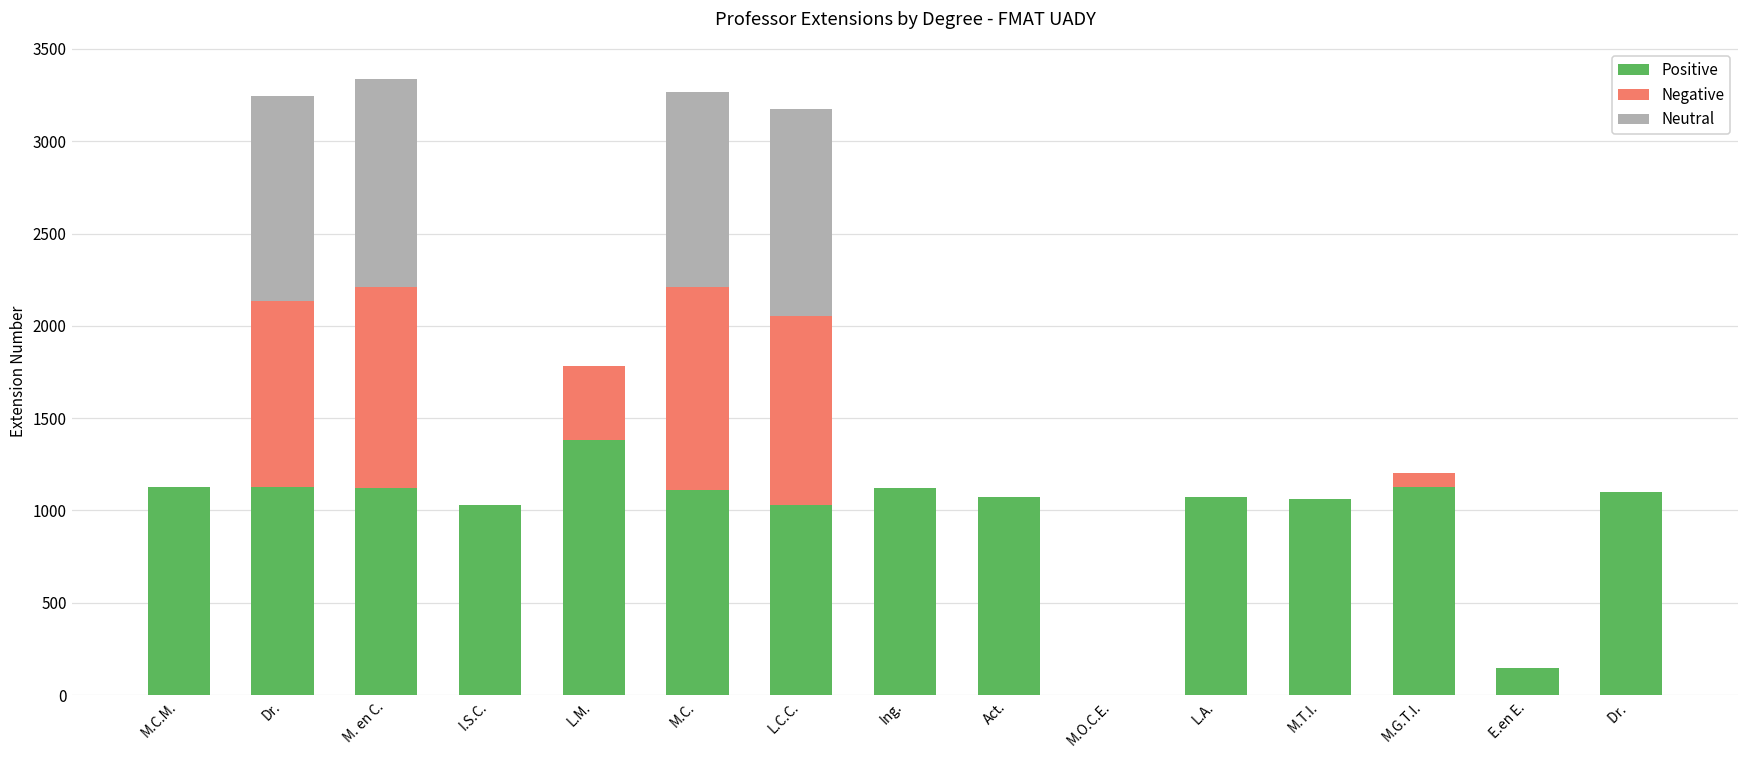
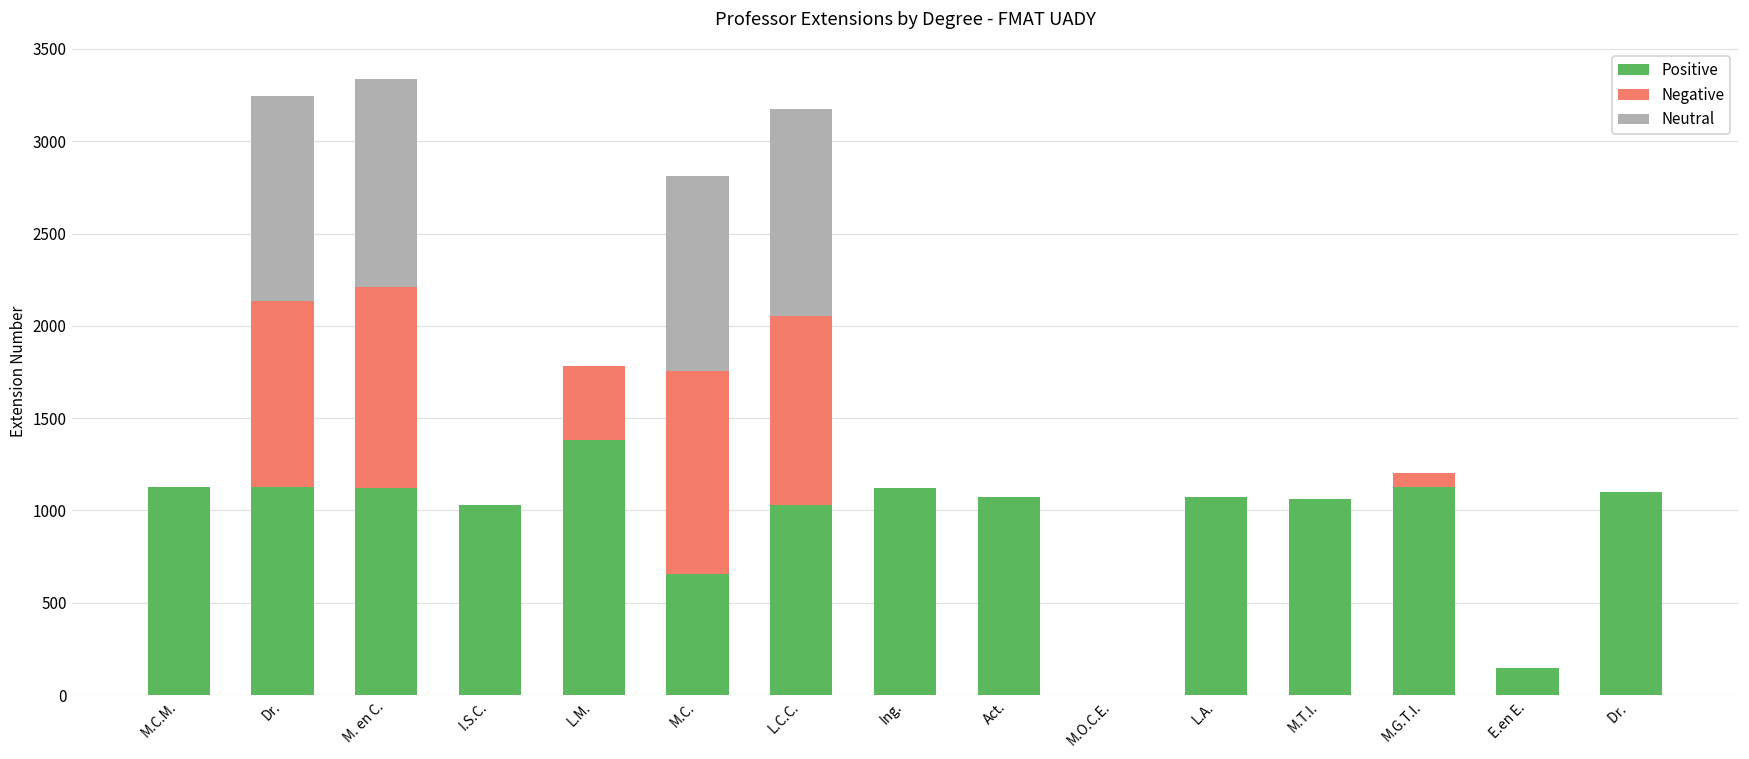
Positive, M.C.: 1110 -> 650
